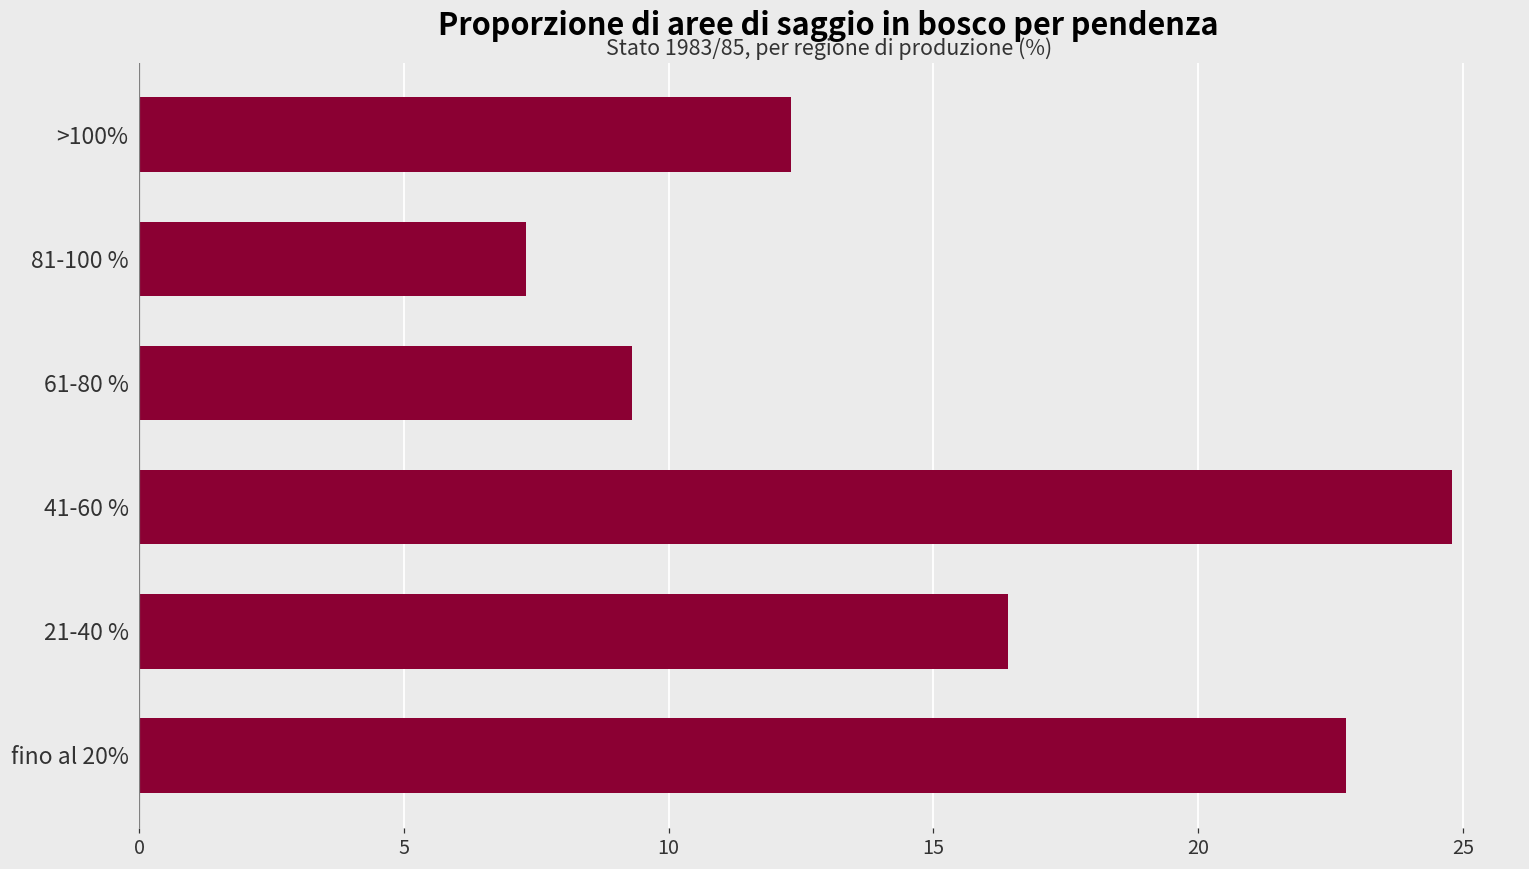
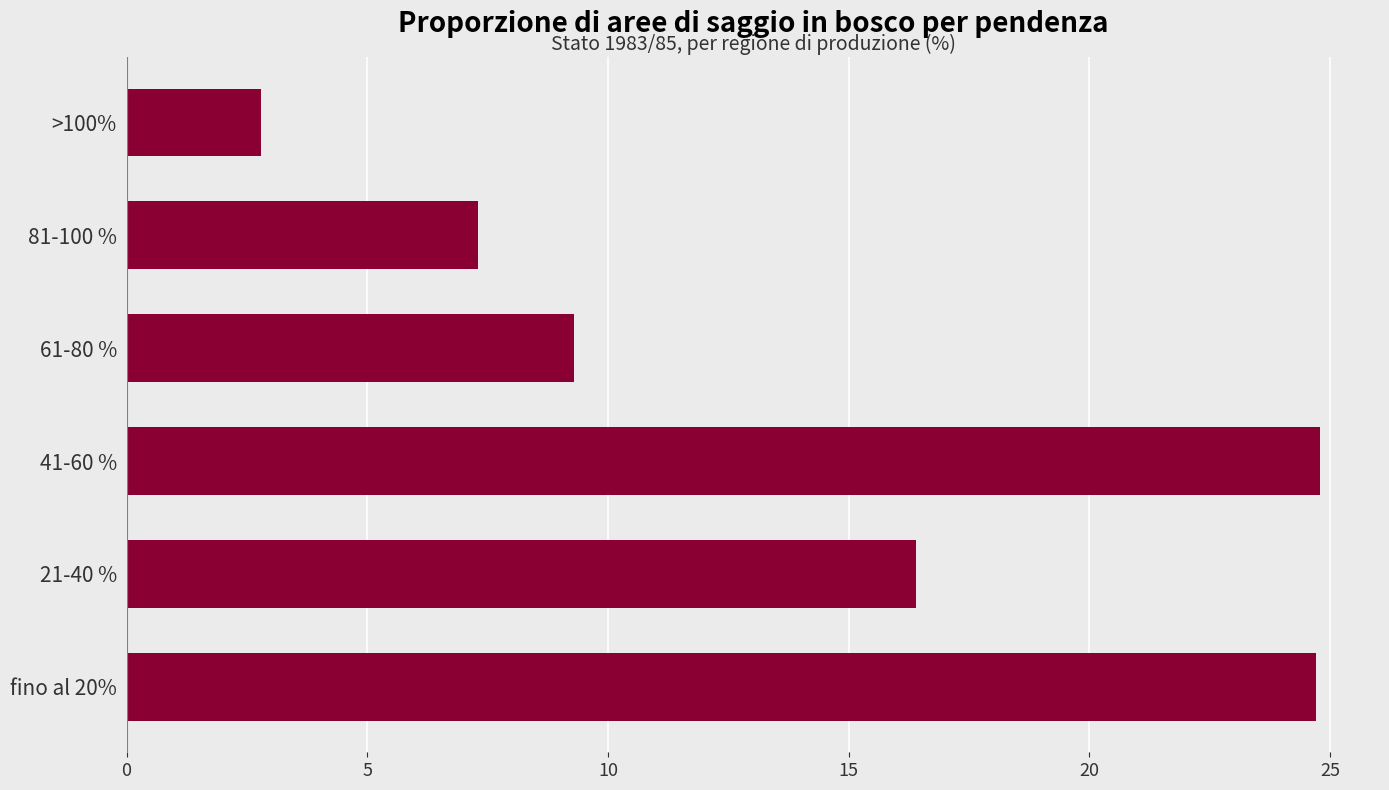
>100%: 12.3 -> 2.8
fino al 20%: 22.8 -> 24.7
